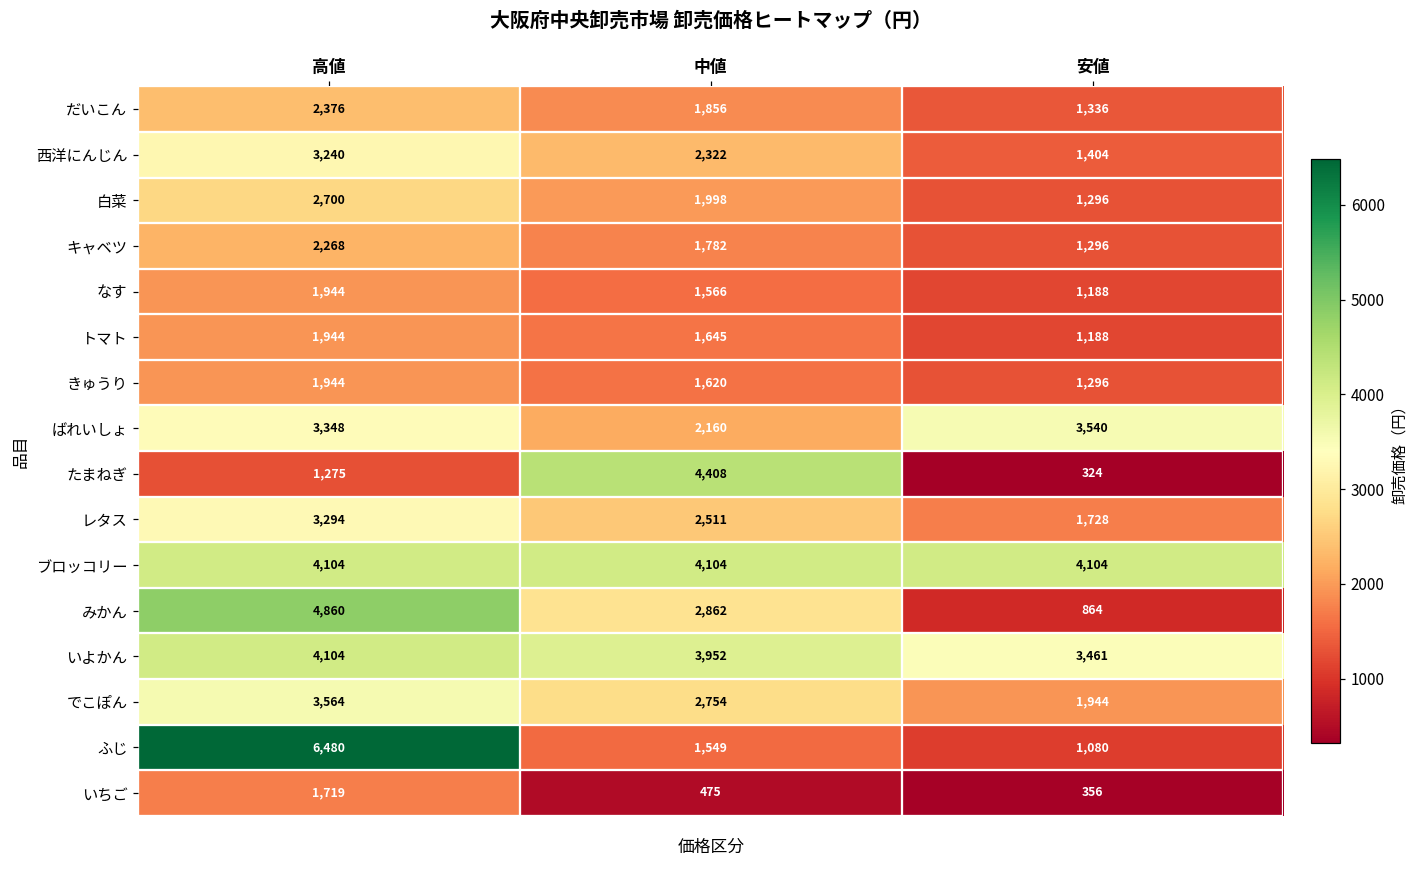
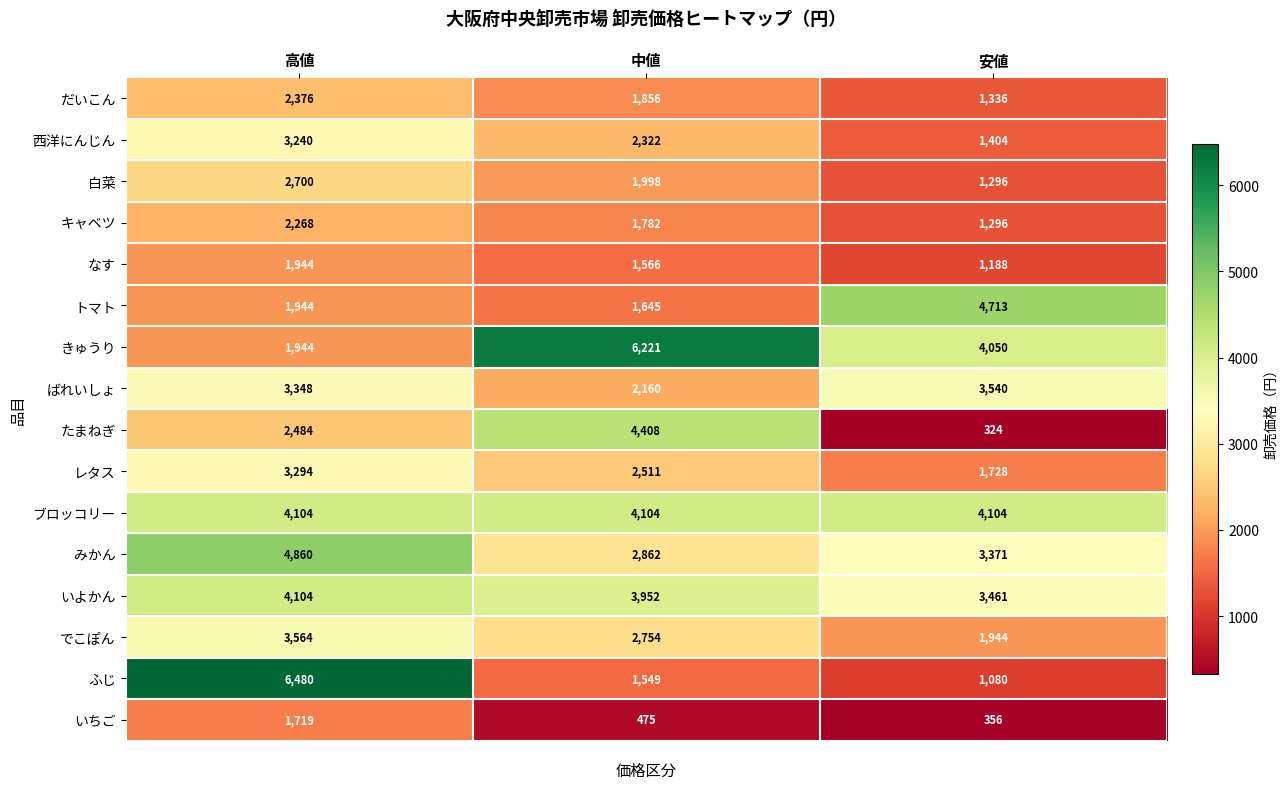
トマト, 安値: 1,188 -> 4,713
きゅうり, 中値: 1,620 -> 6,221
きゅうり, 安値: 1,296 -> 4,050
たまねぎ, 高値: 1,275 -> 2,484
みかん, 安値: 864 -> 3,371
